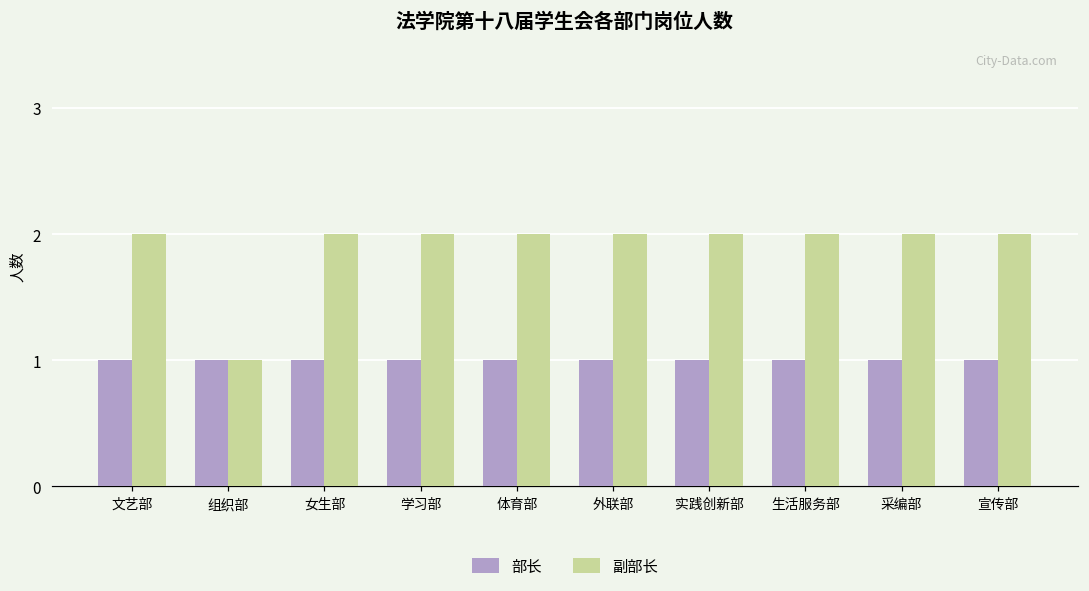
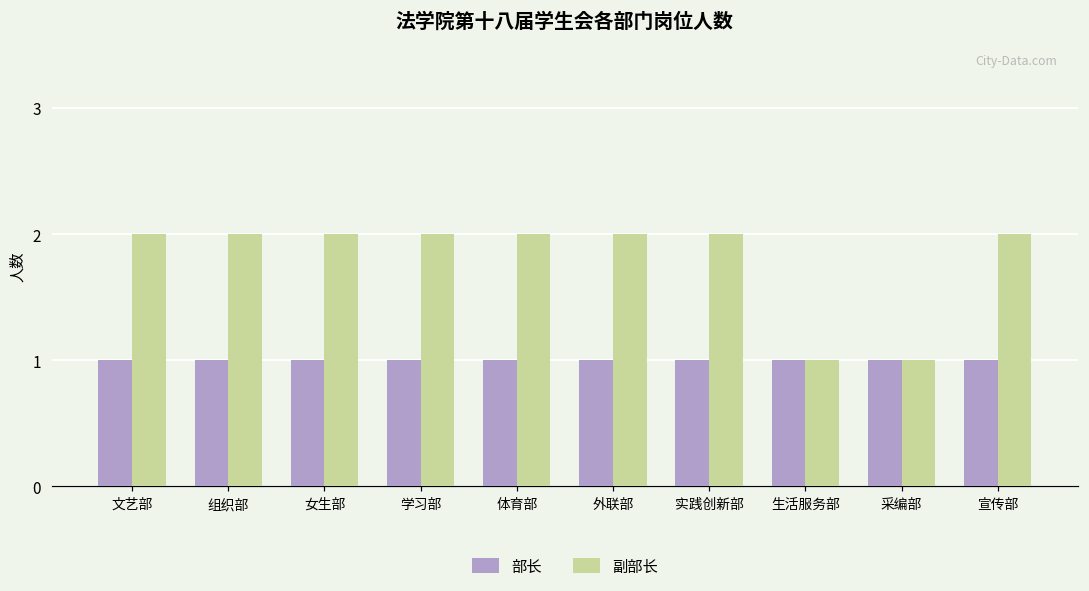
副部长, 组织部: 1 -> 2
副部长, 生活服务部: 2 -> 1
副部长, 采编部: 2 -> 1
